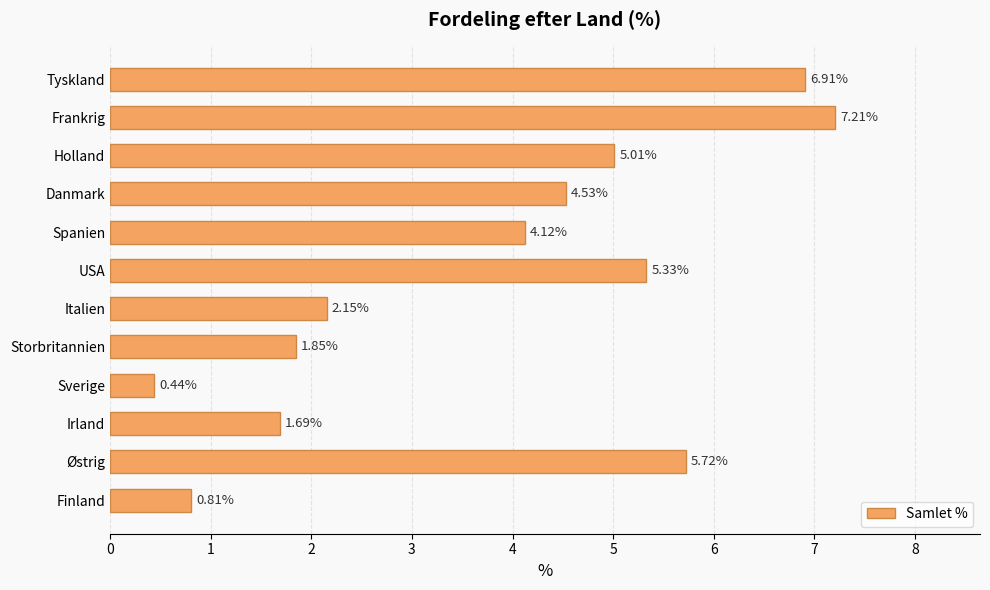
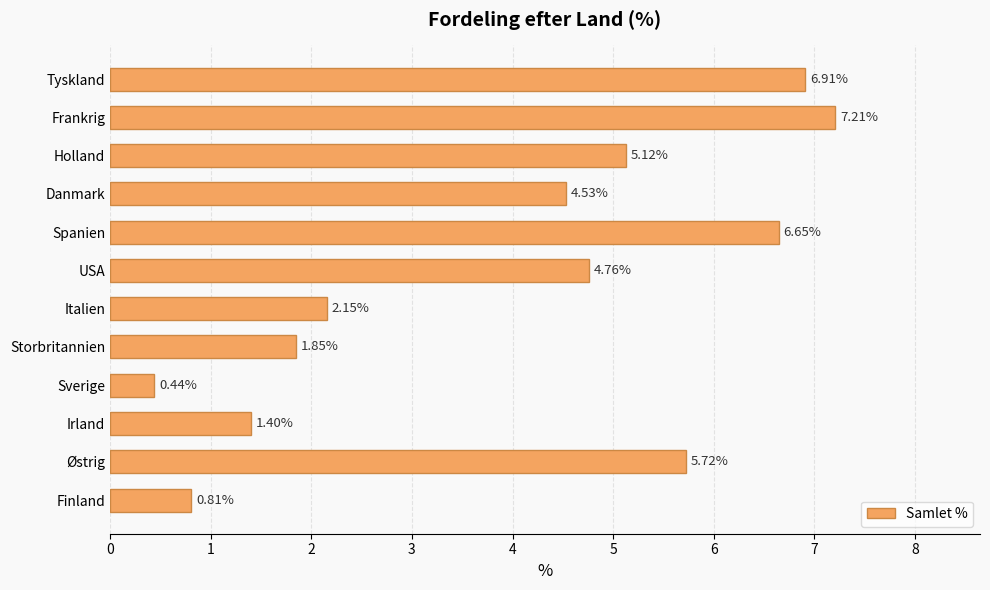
Holland: 5.01% -> 5.12%
Spanien: 4.12% -> 6.65%
USA: 5.33% -> 4.76%
Irland: 1.69% -> 1.40%
